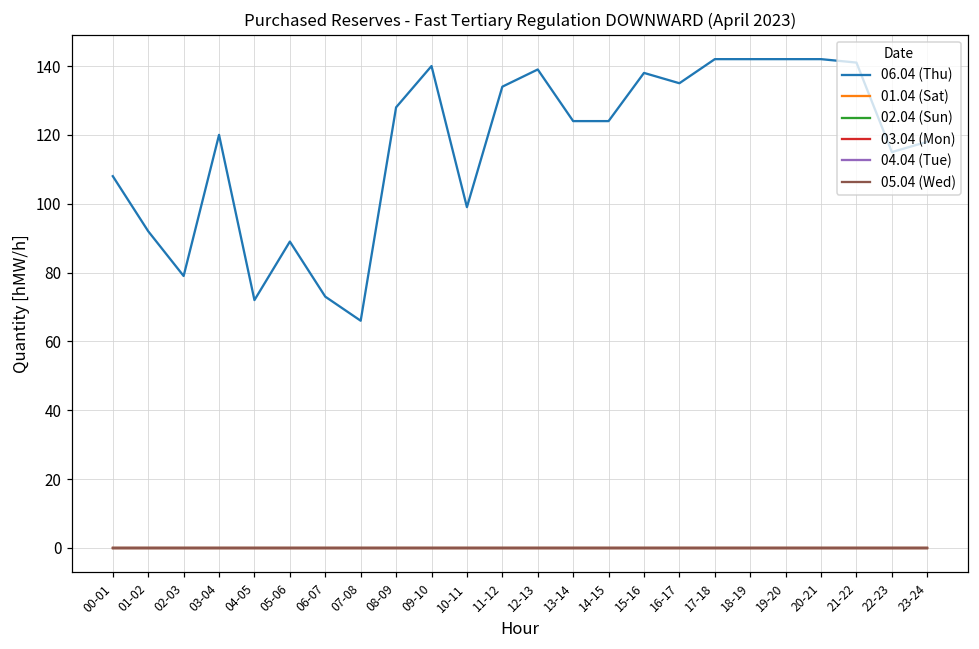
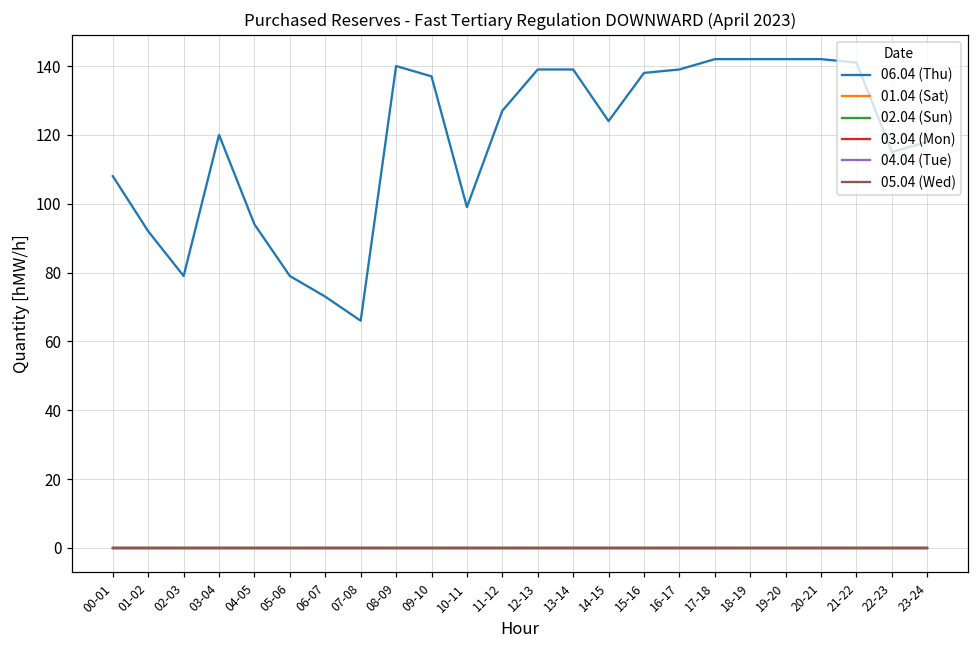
06.04 (Thu), 04-05: 72 -> 94
06.04 (Thu), 05-06: 89 -> 79
06.04 (Thu), 08-09: 128 -> 140
06.04 (Thu), 09-10: 140 -> 137
06.04 (Thu), 11-12: 134 -> 127
06.04 (Thu), 13-14: 124 -> 139
06.04 (Thu), 16-17: 135 -> 139
